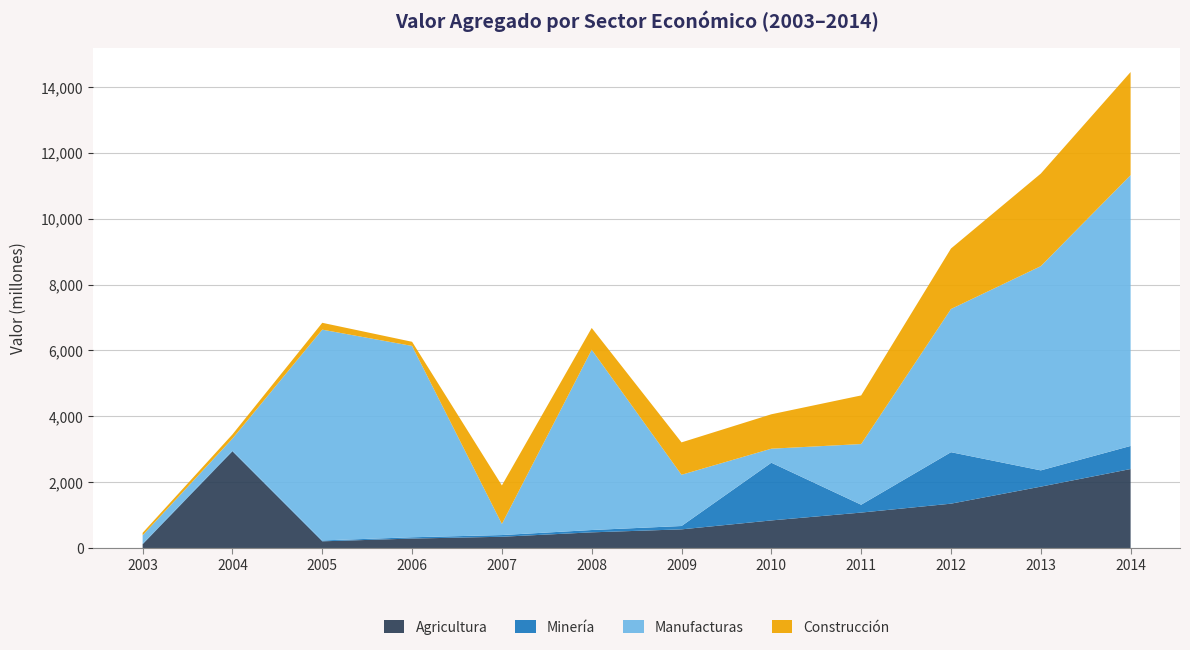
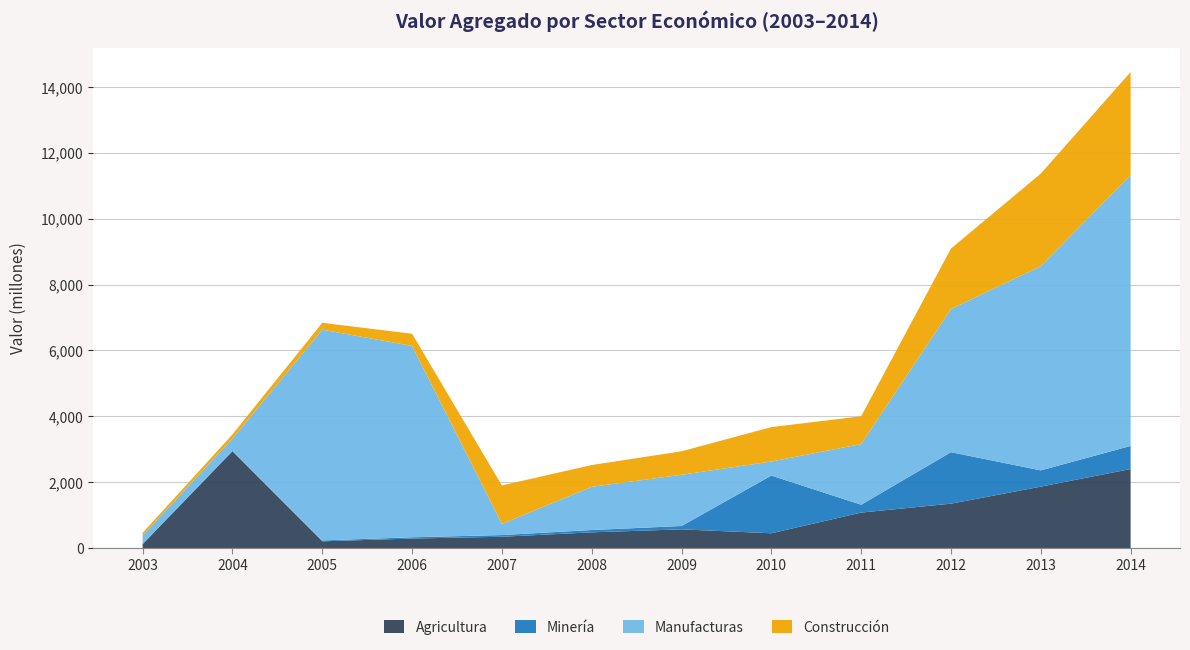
Construcción, 2006: 100 -> 400
Manufacturas, 2008: 5,500 -> 1,300
Construcción, 2009: 1,000 -> 700
Agricultura, 2010: 800 -> 400
Construcción, 2011: 1,500 -> 800
